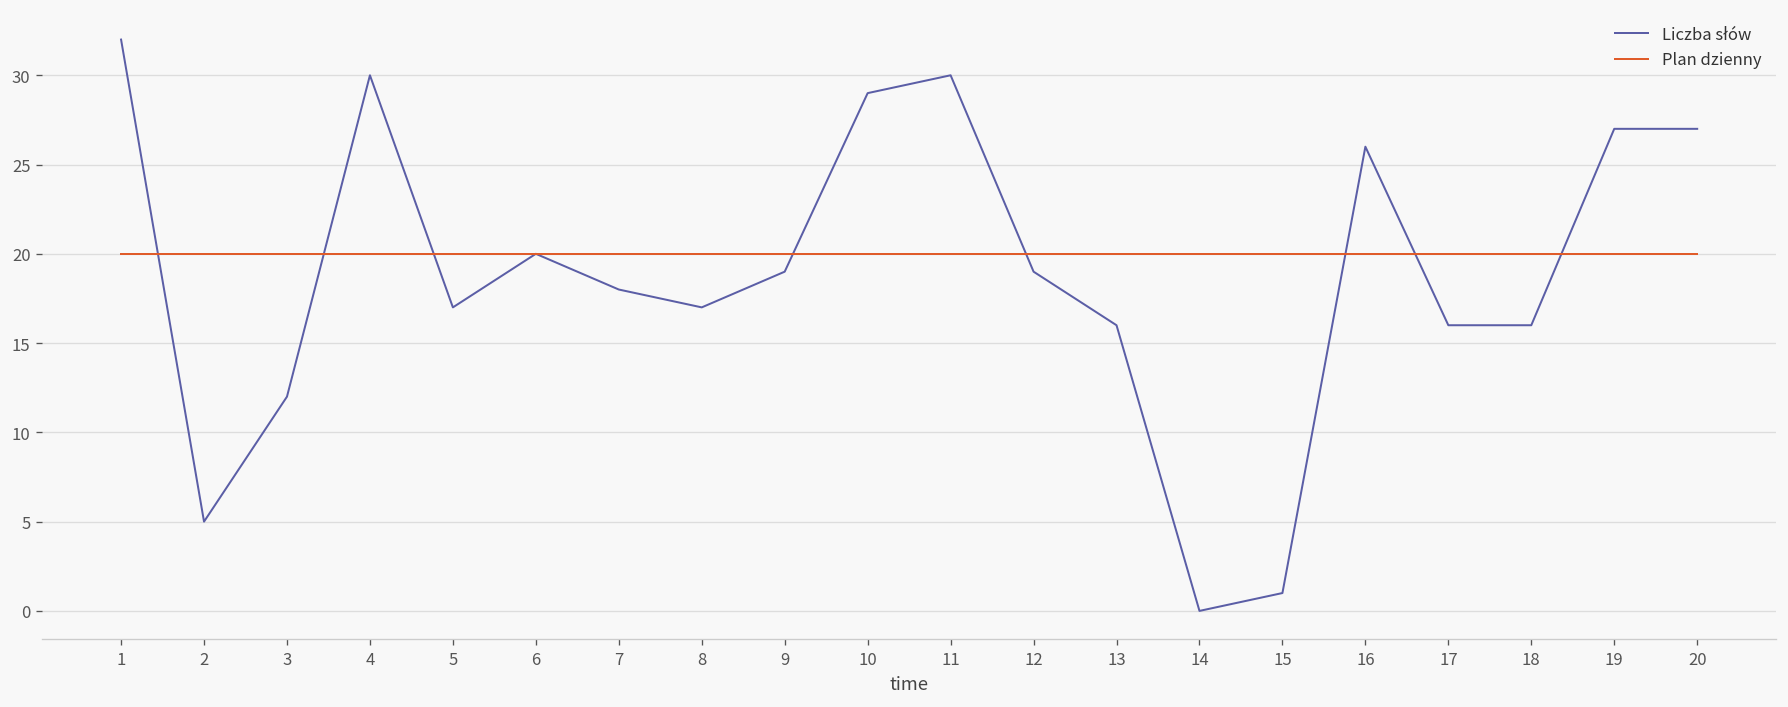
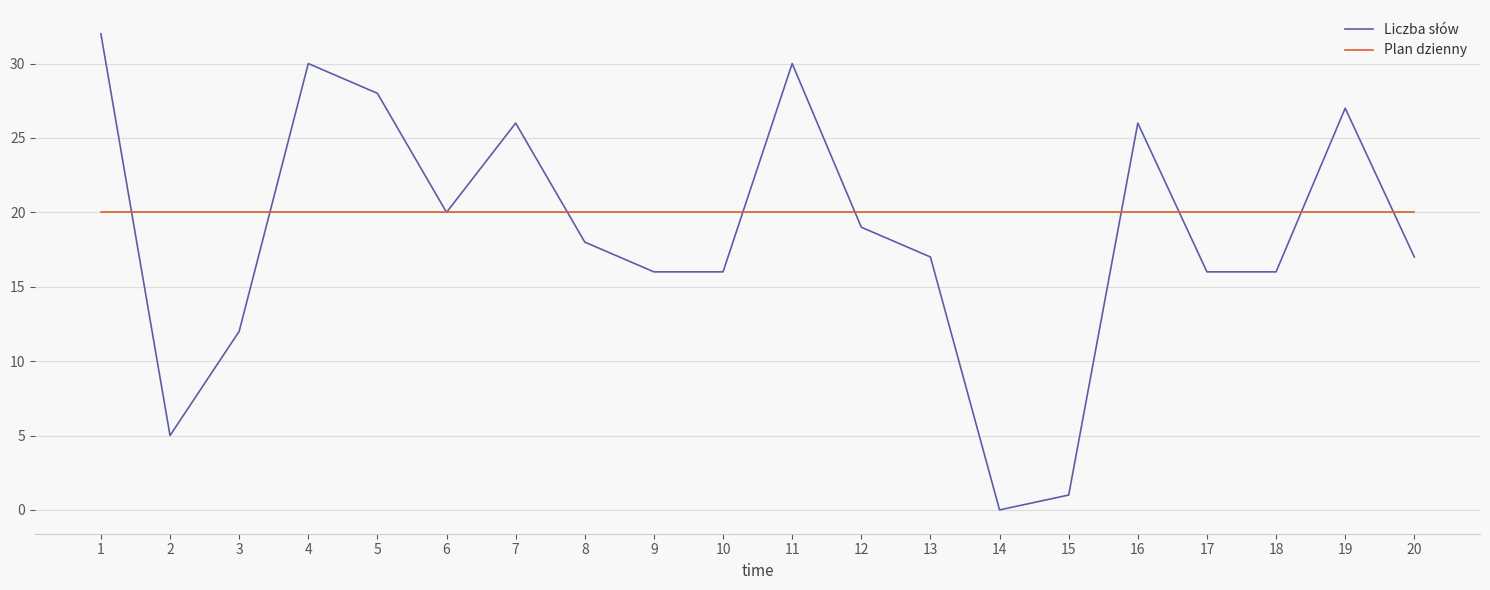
Liczba słów, 5: 17 -> 28
Liczba słów, 7: 18 -> 26
Liczba słów, 8: 17 -> 18
Liczba słów, 9: 19 -> 16
Liczba słów, 10: 29 -> 16
Liczba słów, 13: 16 -> 17
Liczba słów, 20: 27 -> 17
